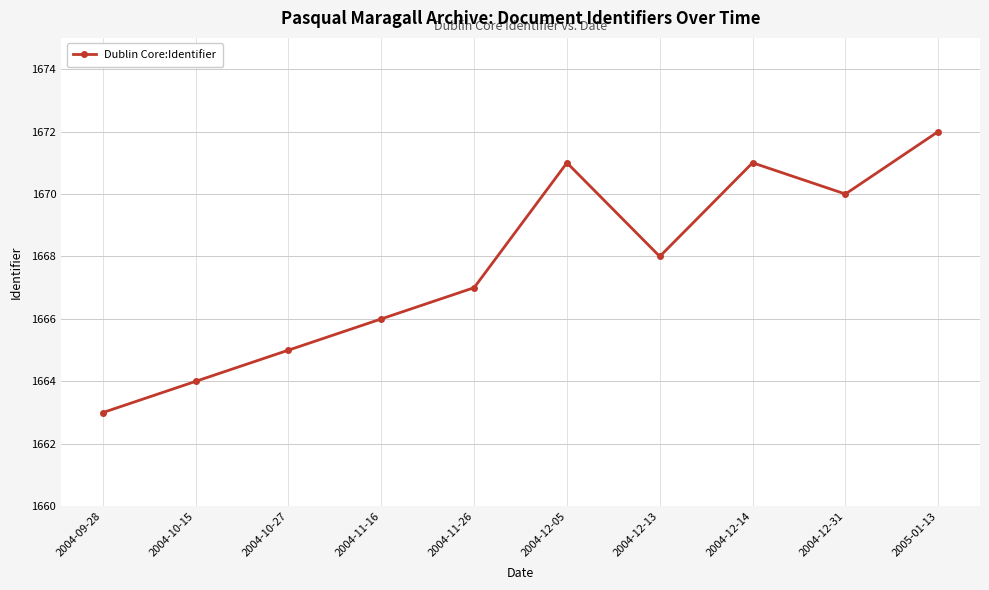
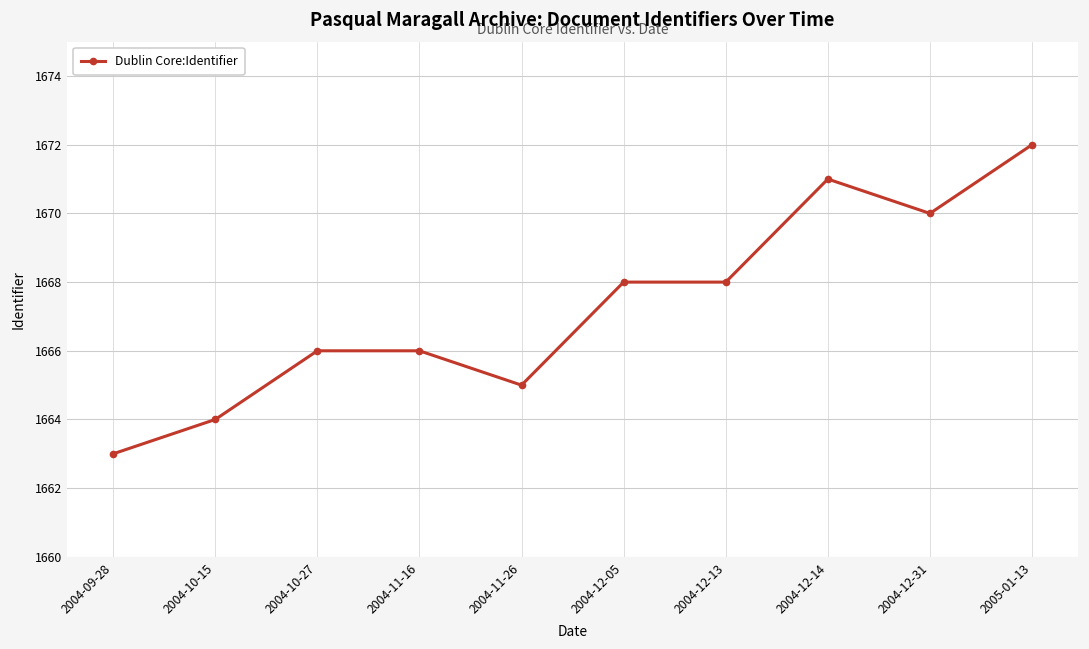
2004-10-27: 1665 -> 1666
2004-11-26: 1667 -> 1665
2004-12-05: 1671 -> 1668
